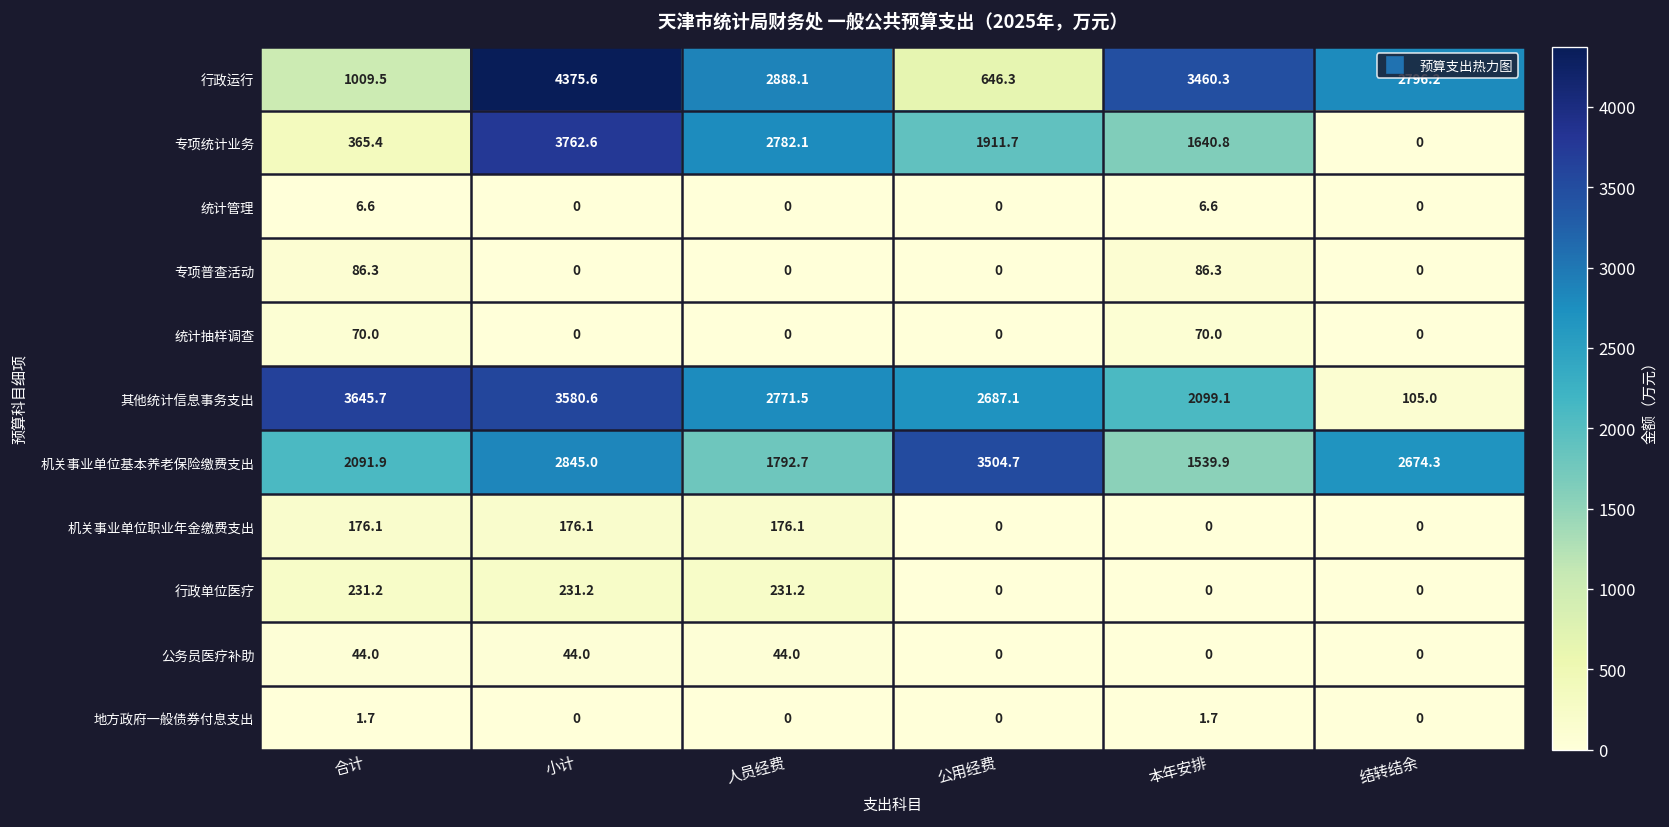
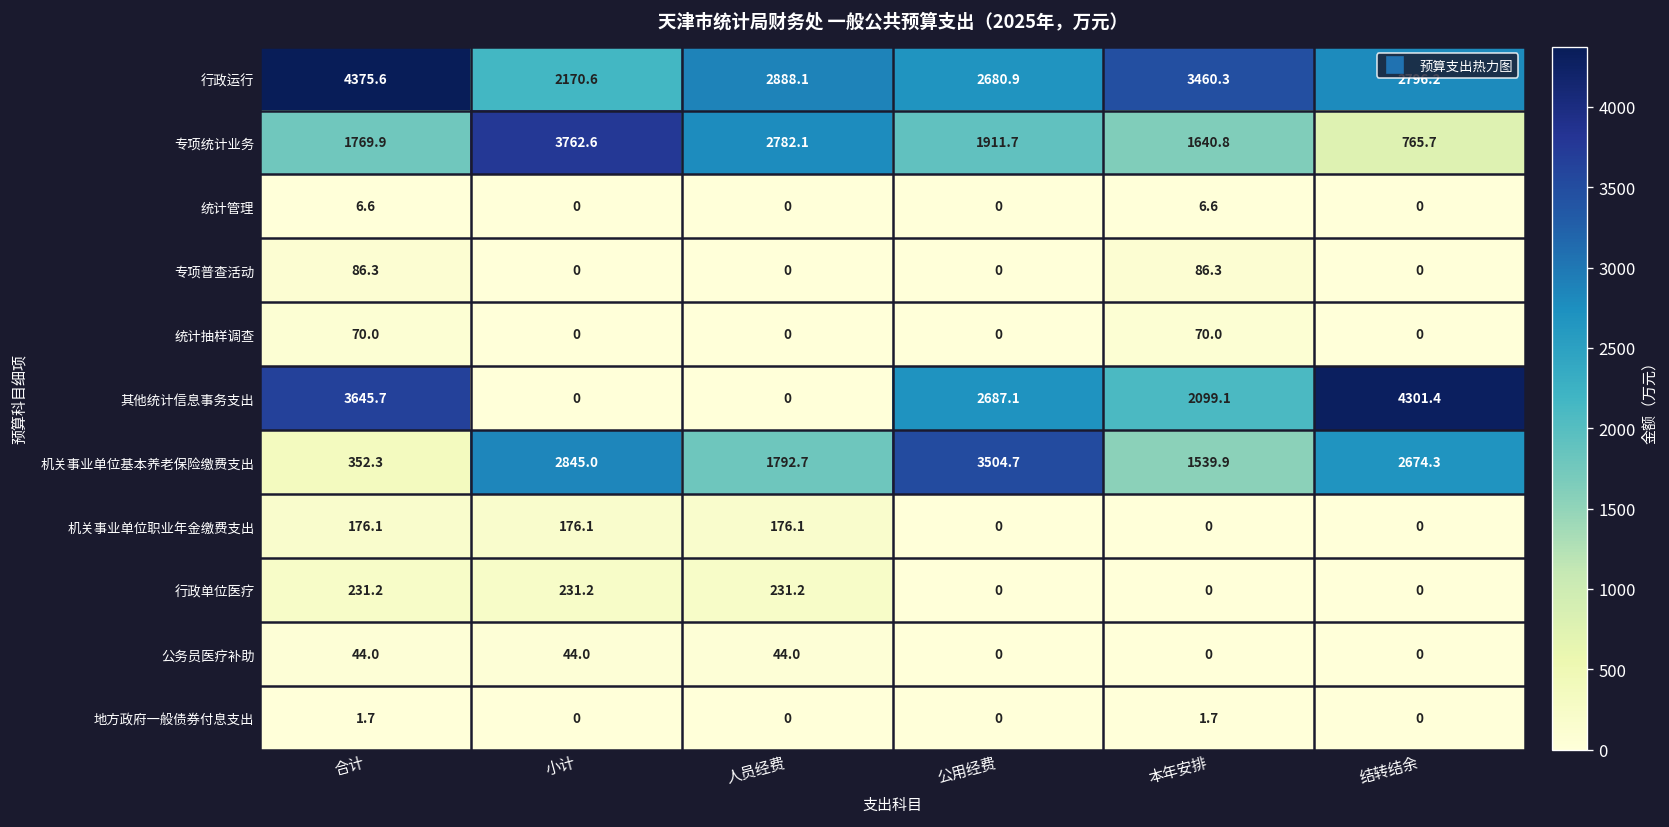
行政运行, 合计: 1009.5 -> 4375.6
行政运行, 小计: 4375.6 -> 2170.6
行政运行, 公用经费: 646.3 -> 2680.9
专项统计业务, 合计: 365.4 -> 1769.9
专项统计业务, 结转结余: 0 -> 765.7
其他统计信息事务支出, 小计: 3580.6 -> 0
其他统计信息事务支出, 人员经费: 2771.5 -> 0
其他统计信息事务支出, 结转结余: 105.0 -> 4301.4
机关事业单位基本养老保险缴费支出, 合计: 2091.9 -> 352.3
